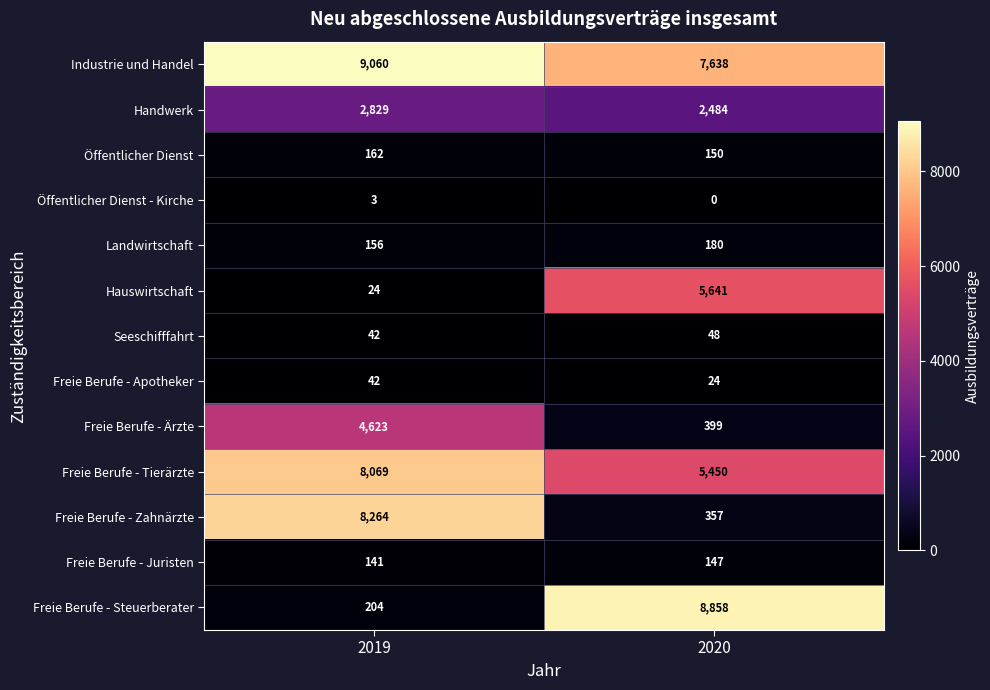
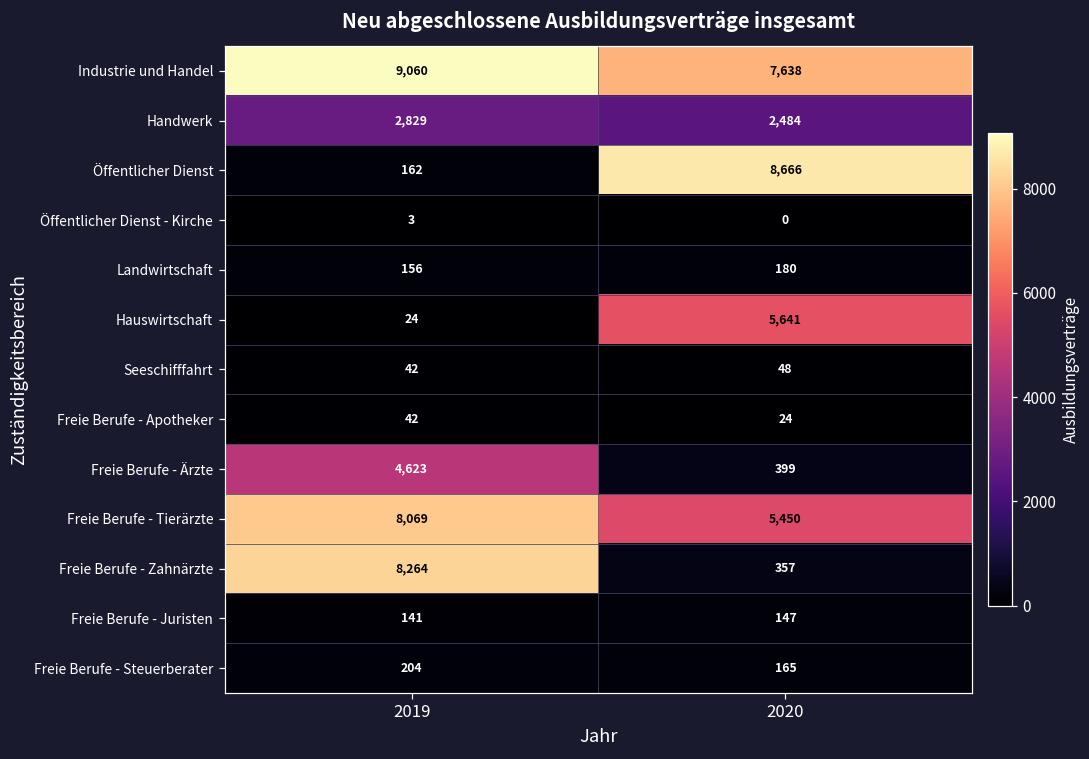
Öffentlicher Dienst, 2020: 150 -> 8,666
Freie Berufe - Steuerberater, 2020: 8,858 -> 165
